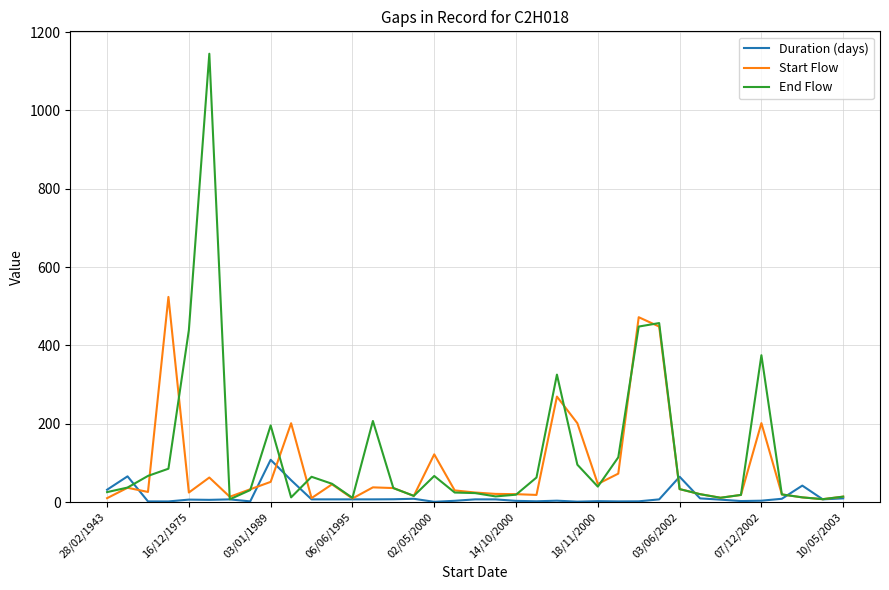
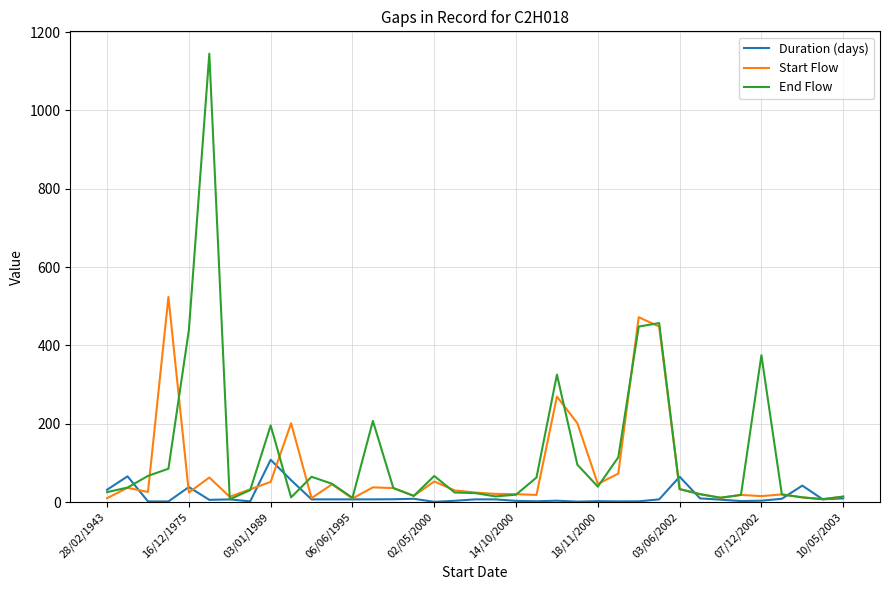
Duration (days), 16/12/1975: 10 -> 40
Start Flow, 02/05/2000: 120 -> 50
Start Flow, 07/12/2002: 200 -> 20
